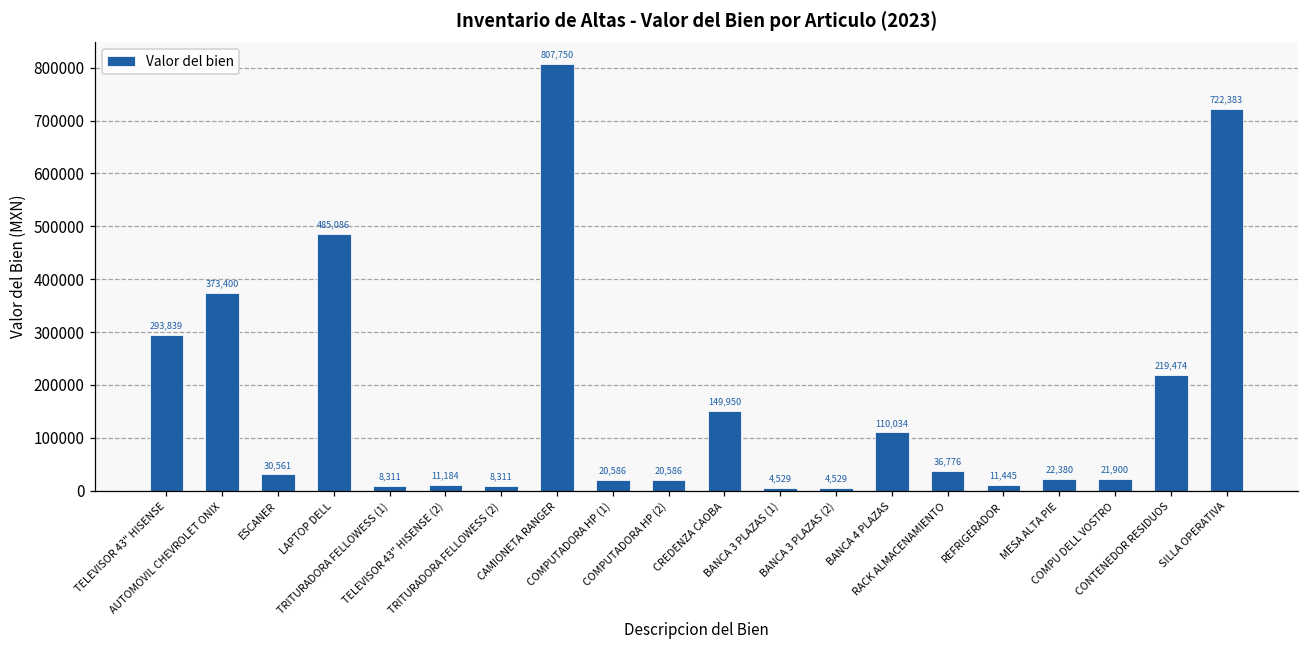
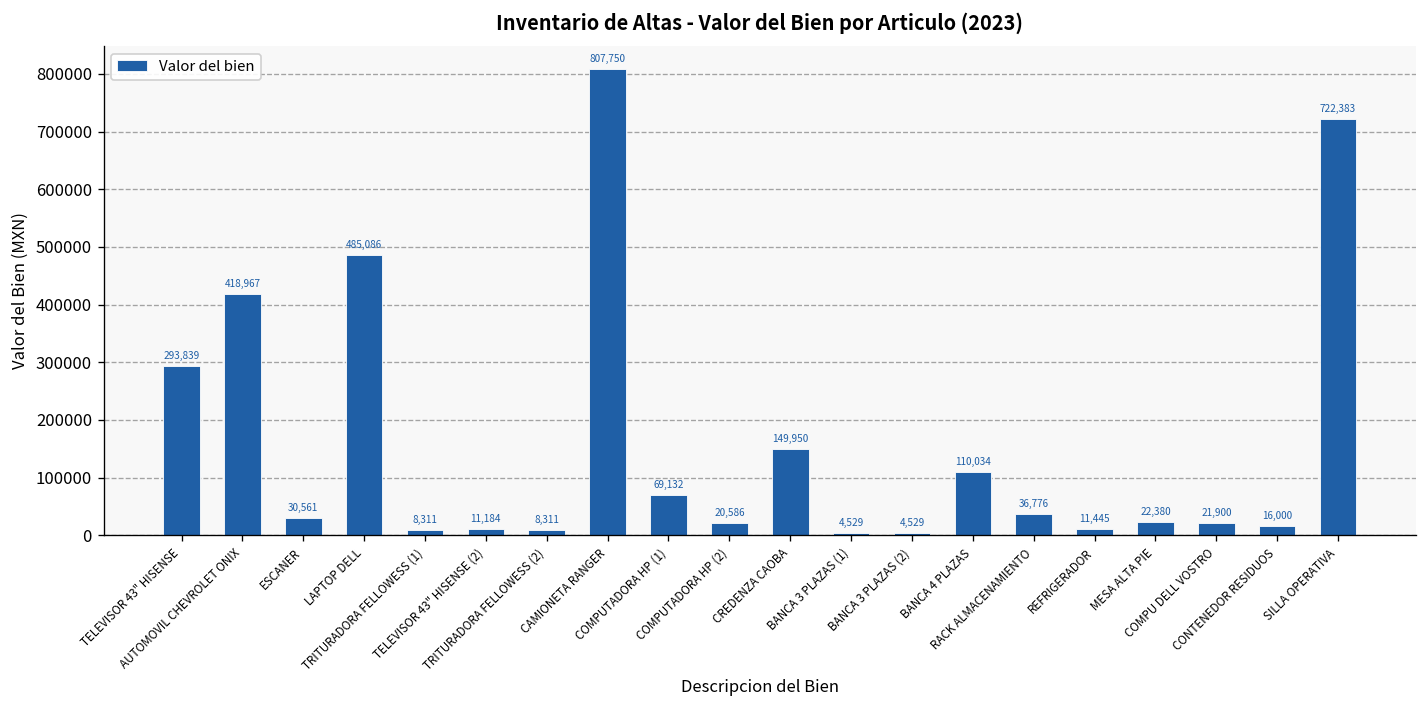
AUTOMOVIL CHEVROLET ONIX: 373,400 -> 418,967
COMPUTADORA HP (1): 20,586 -> 69,132
CONTENEDOR RESIDUOS: 219,474 -> 16,000
